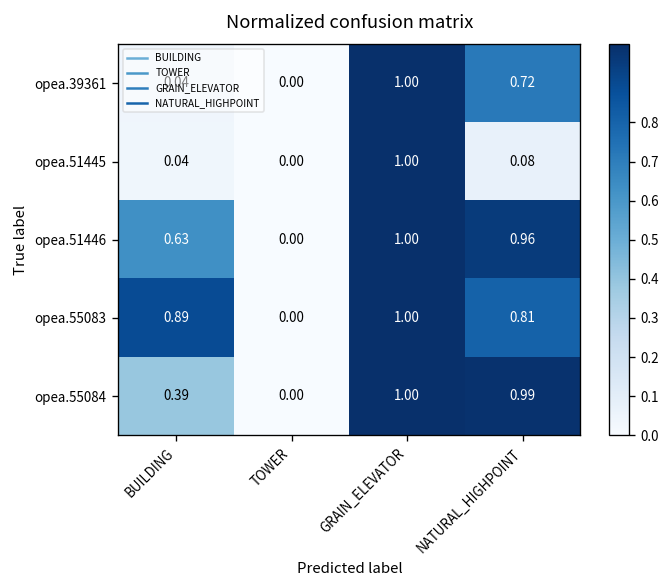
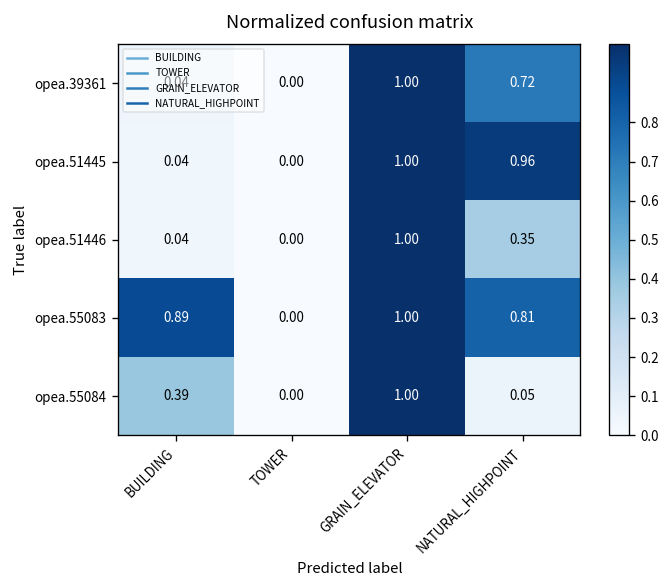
opea.51445, NATURAL_HIGHPOINT: 0.08 -> 0.96
opea.51446, BUILDING: 0.63 -> 0.04
opea.51446, NATURAL_HIGHPOINT: 0.96 -> 0.35
opea.55084, NATURAL_HIGHPOINT: 0.99 -> 0.05
